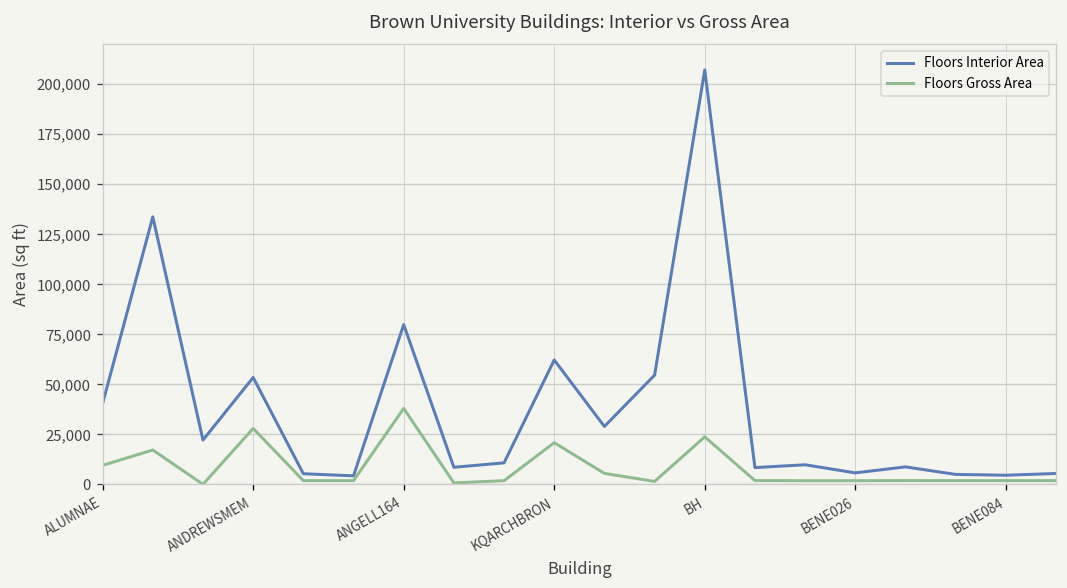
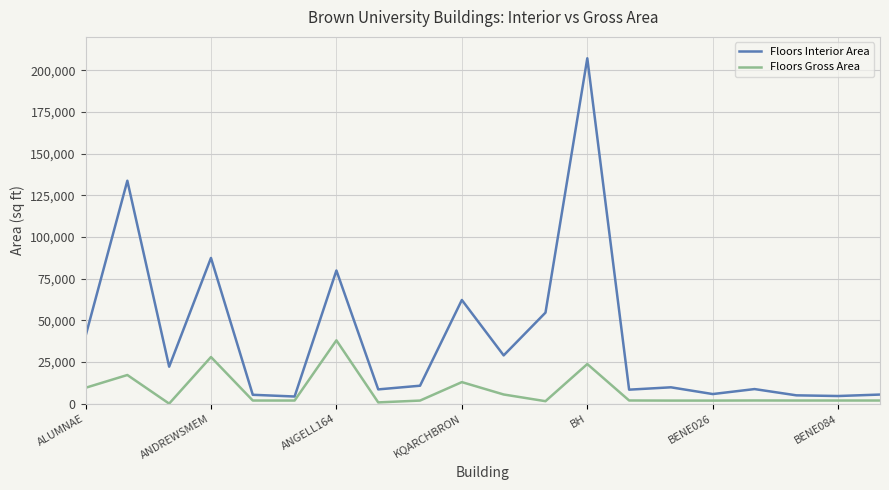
Floors Interior Area, ANDREWSMEM: 53,000 -> 87,000
Floors Gross Area, KQARCHBRON: 21,000 -> 13,000
